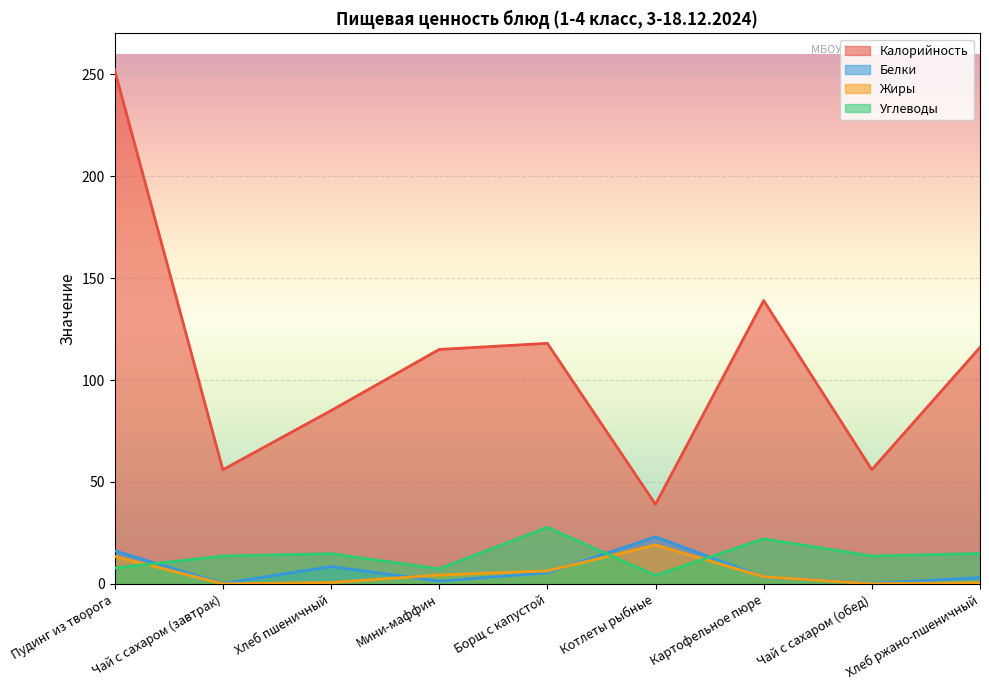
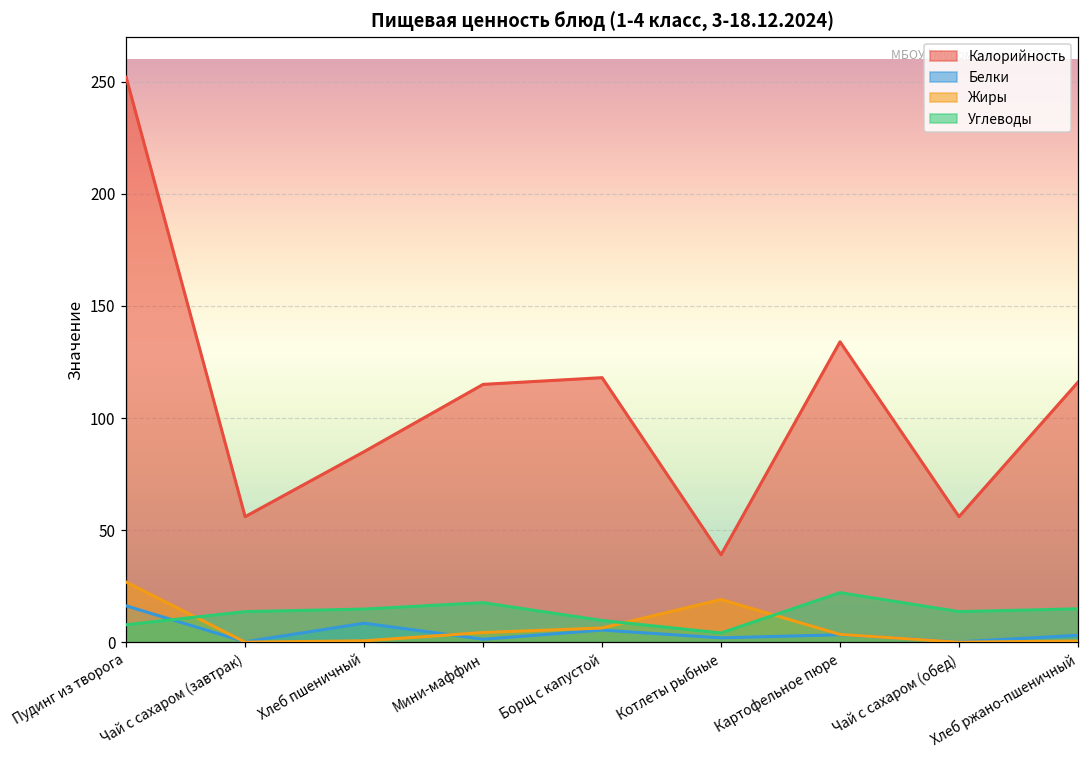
Жиры, Пудинг из творога: 13 -> 27
Углеводы, Мини-маффин: 7 -> 18
Углеводы, Борщ с капустой: 28 -> 10
Белки, Котлеты рыбные: 23 -> 2
Калорийность, Картофельное пюре: 139 -> 134
